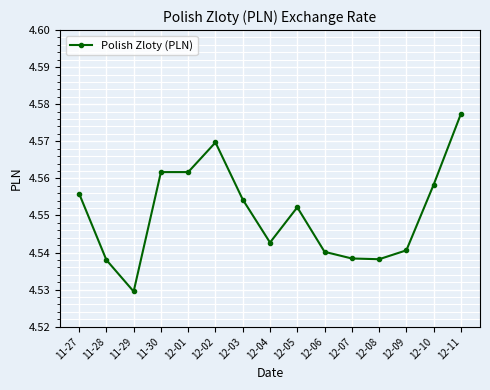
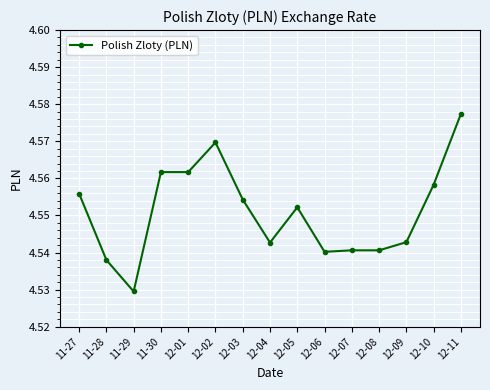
12-07: 4.538 -> 4.541
12-08: 4.538 -> 4.541
12-09: 4.541 -> 4.543
